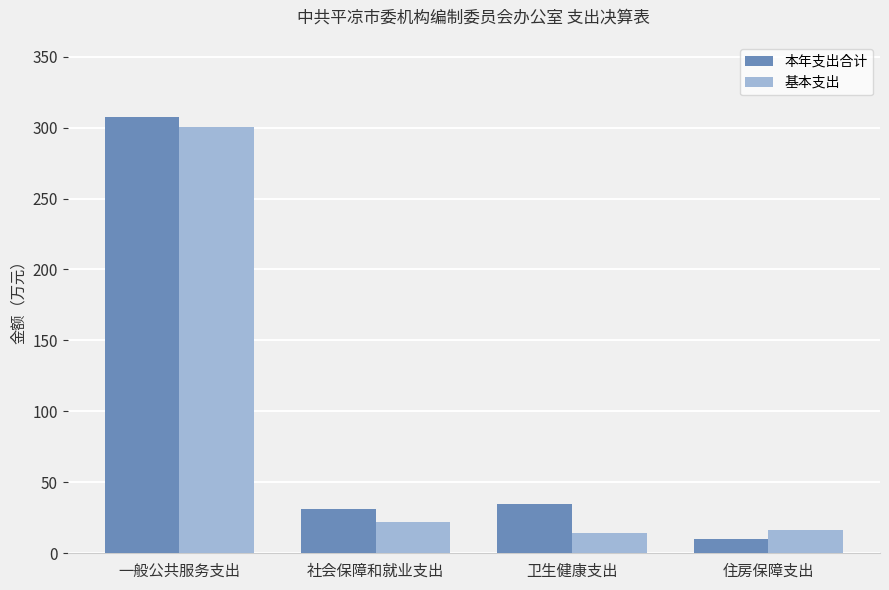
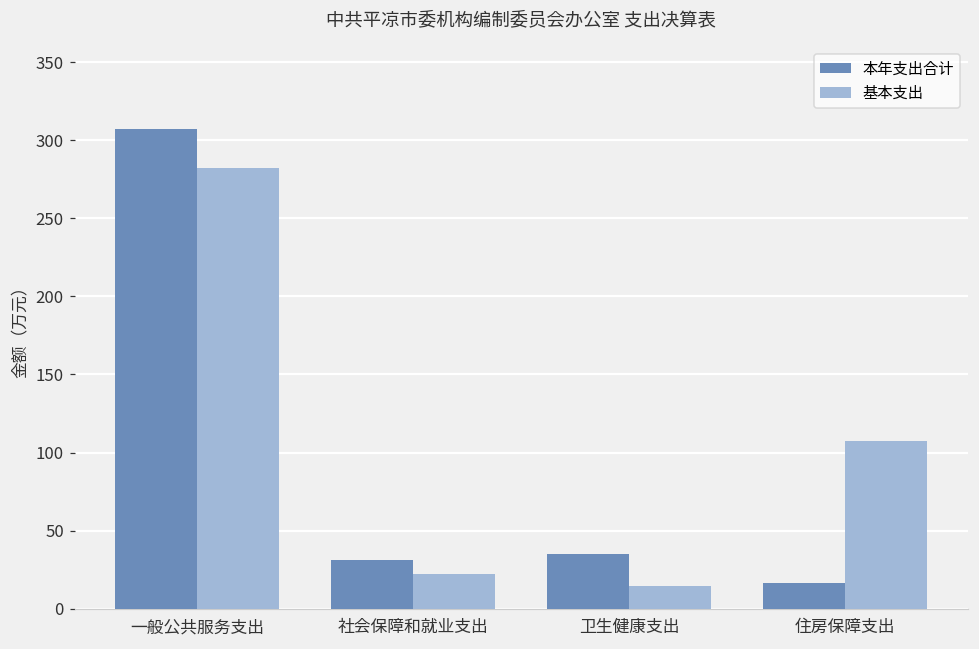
基本支出, 一般公共服务支出: 300 -> 283
本年支出合计, 住房保障支出: 10 -> 16
基本支出, 住房保障支出: 16 -> 107
